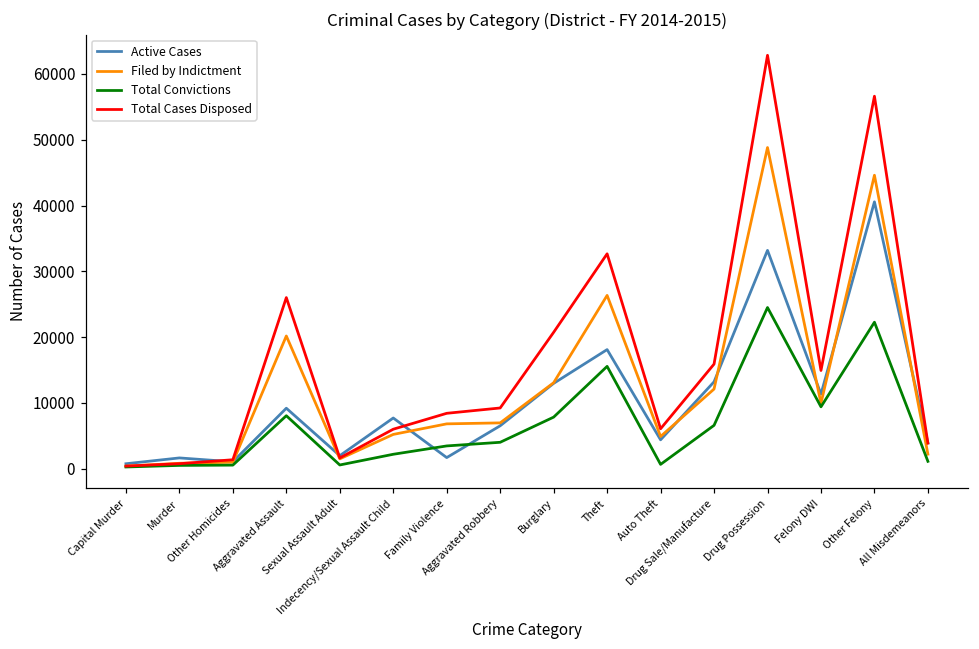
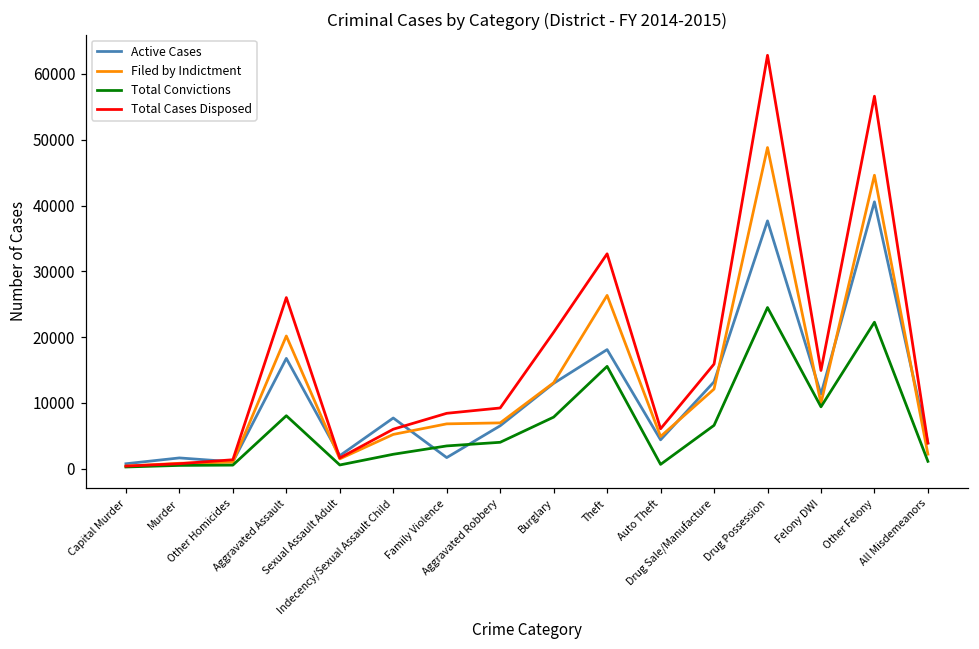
Active Cases, Aggravated Assault: 9000 -> 17000
Active Cases, Drug Possession: 33000 -> 38000
